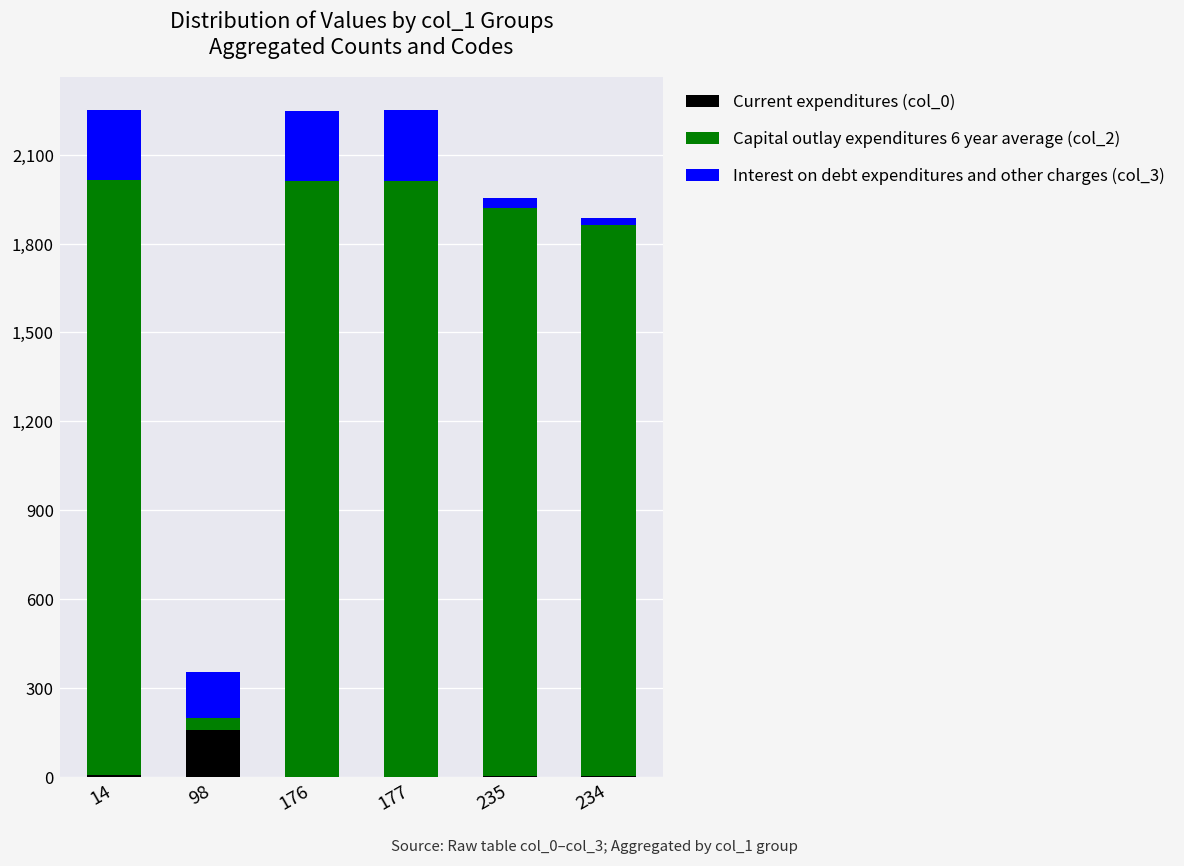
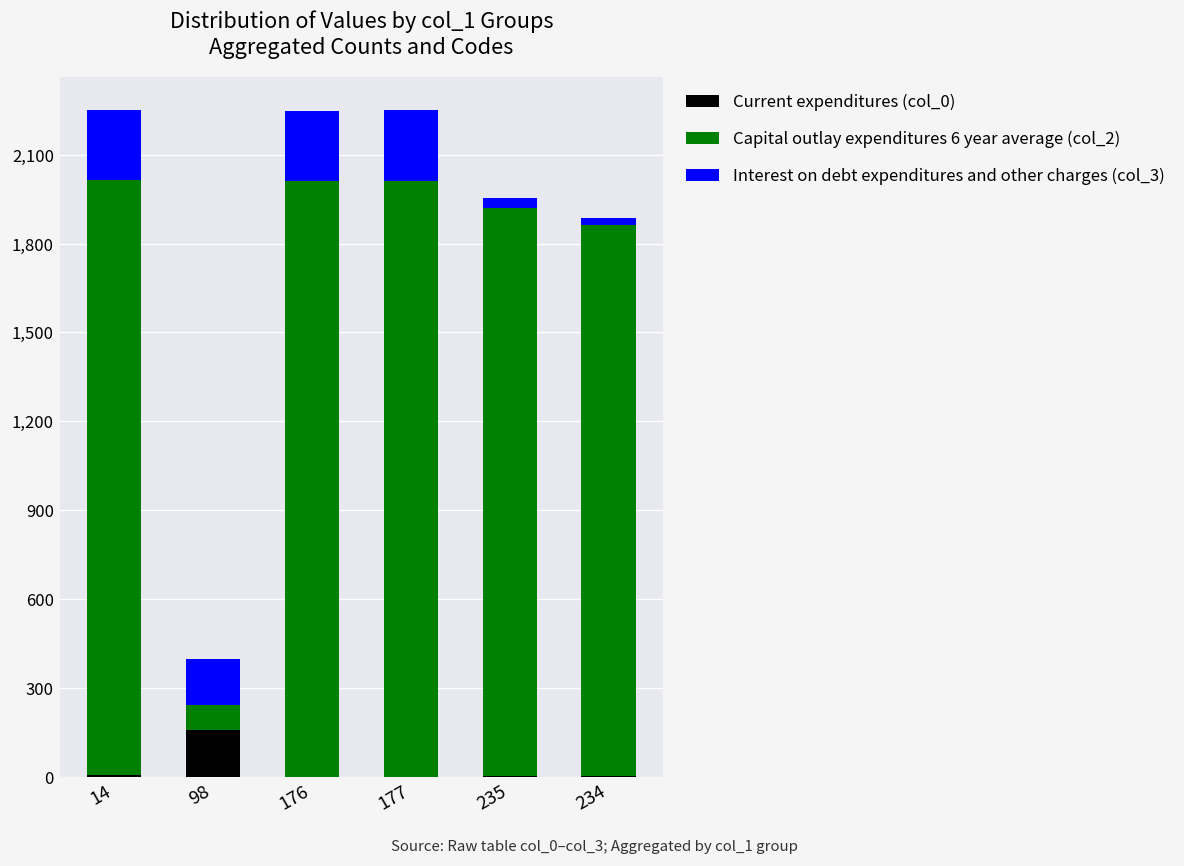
Capital outlay expenditures 6 year average (col_2), 98: 40 -> 90
